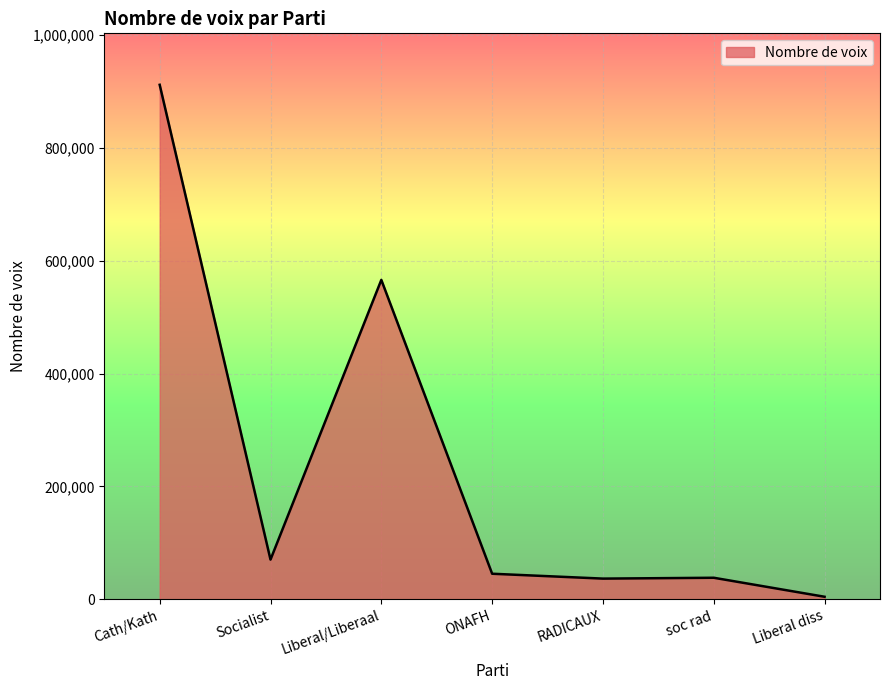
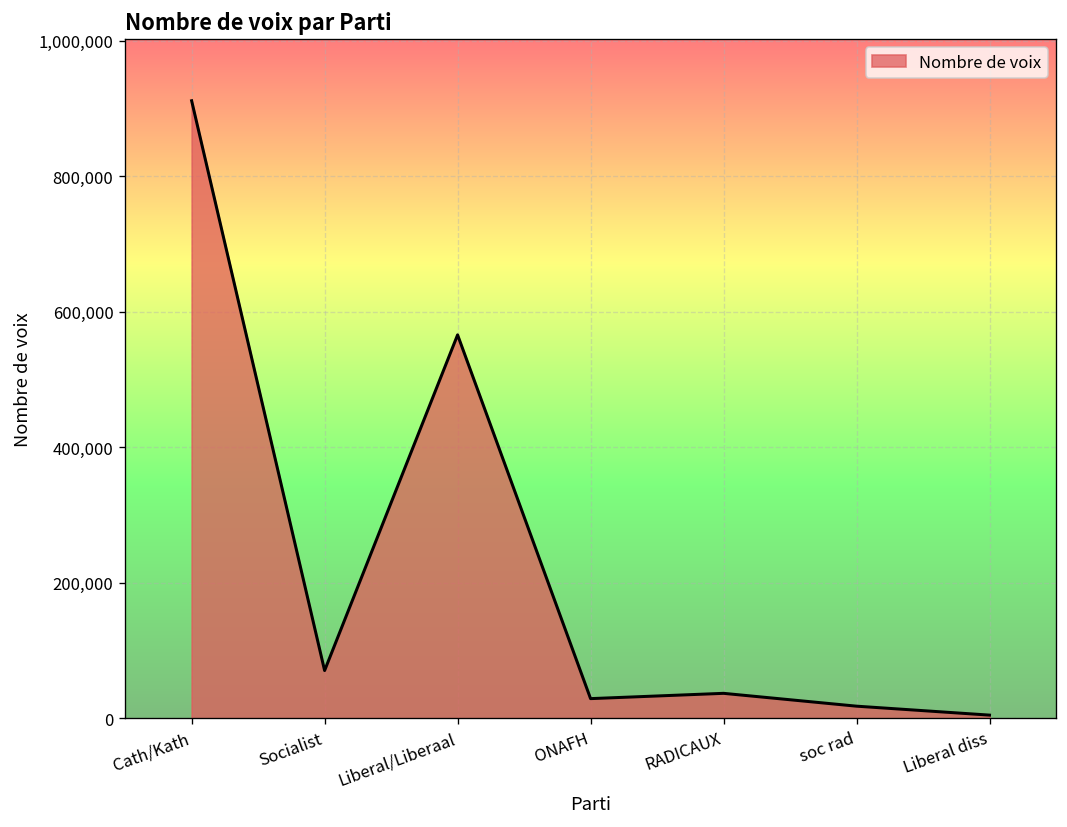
ONAFH: 50,000 -> 30,000
soc rad: 40,000 -> 20,000
